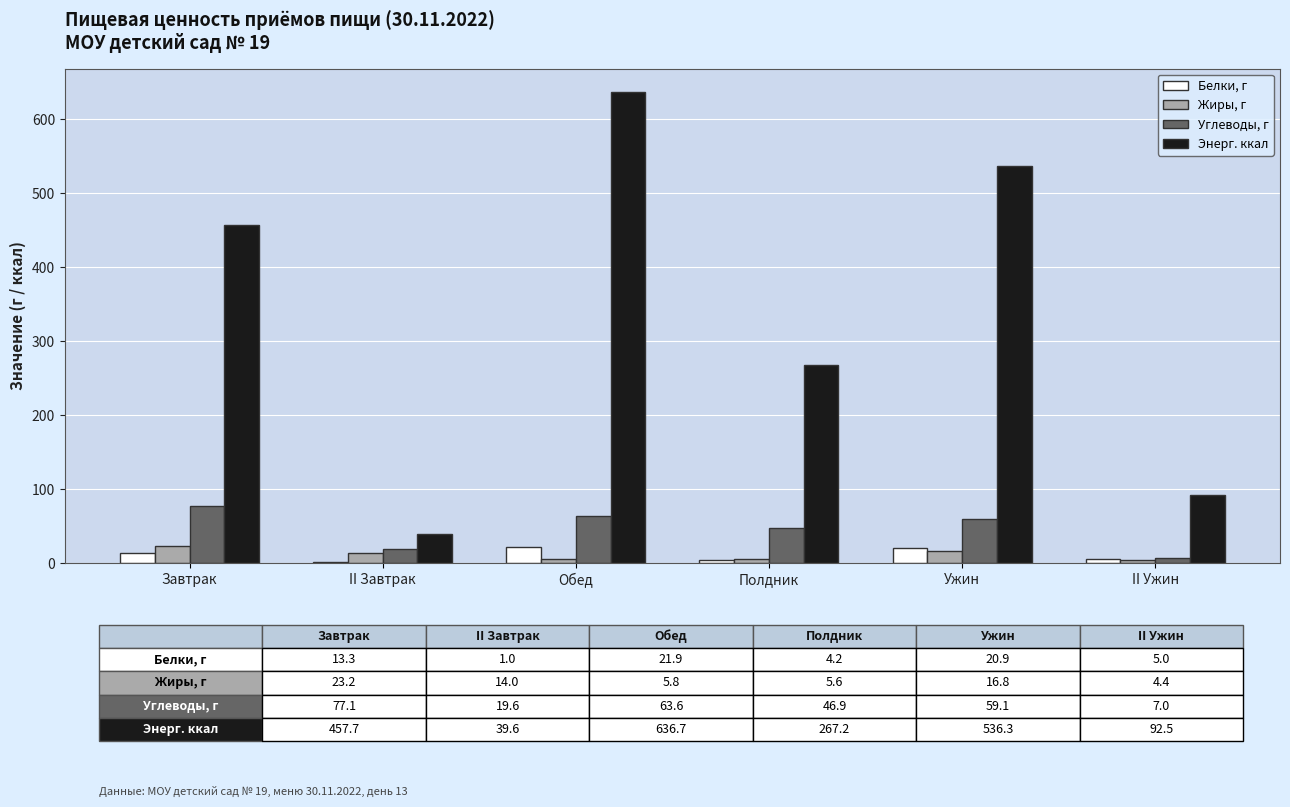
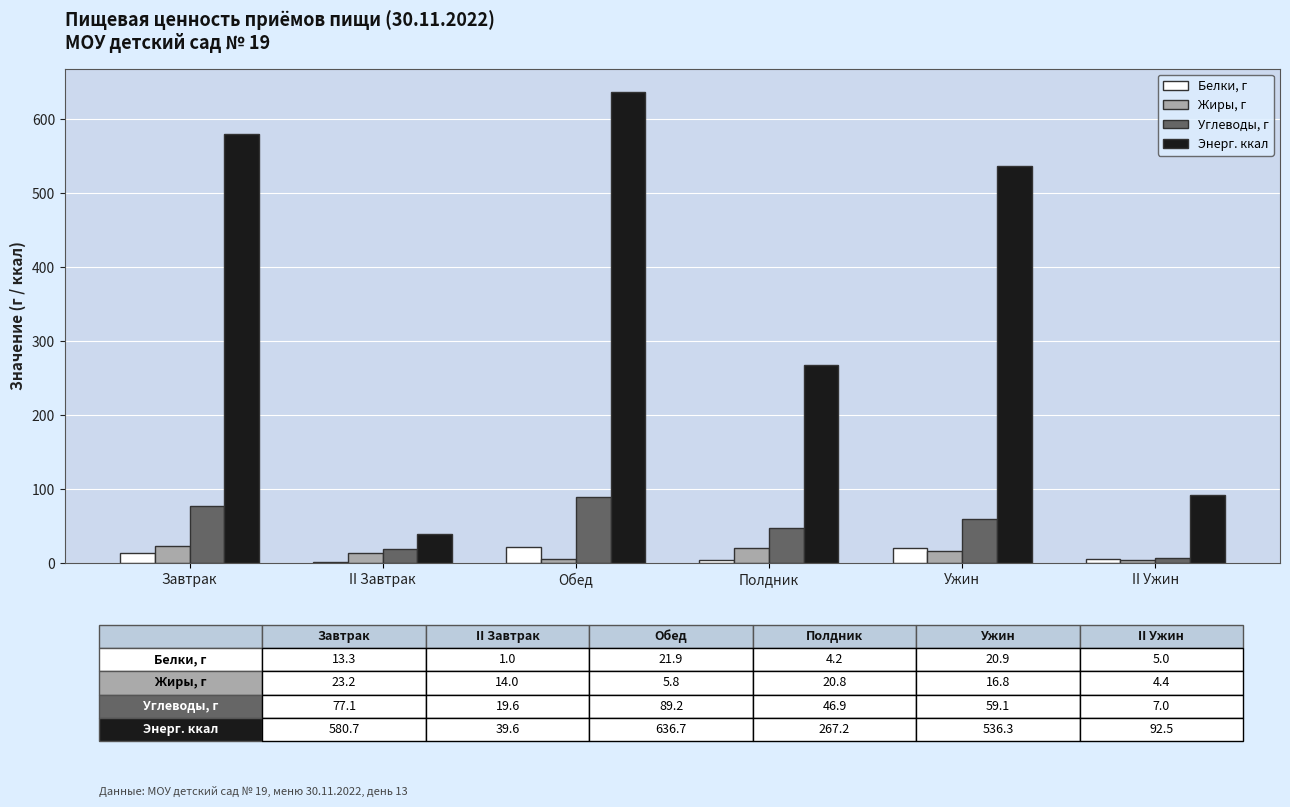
Энерг. ккал, Завтрак: 457.7 -> 580.7
Углеводы, г, Обед: 63.6 -> 89.2
Жиры, г, Полдник: 5.6 -> 20.8
